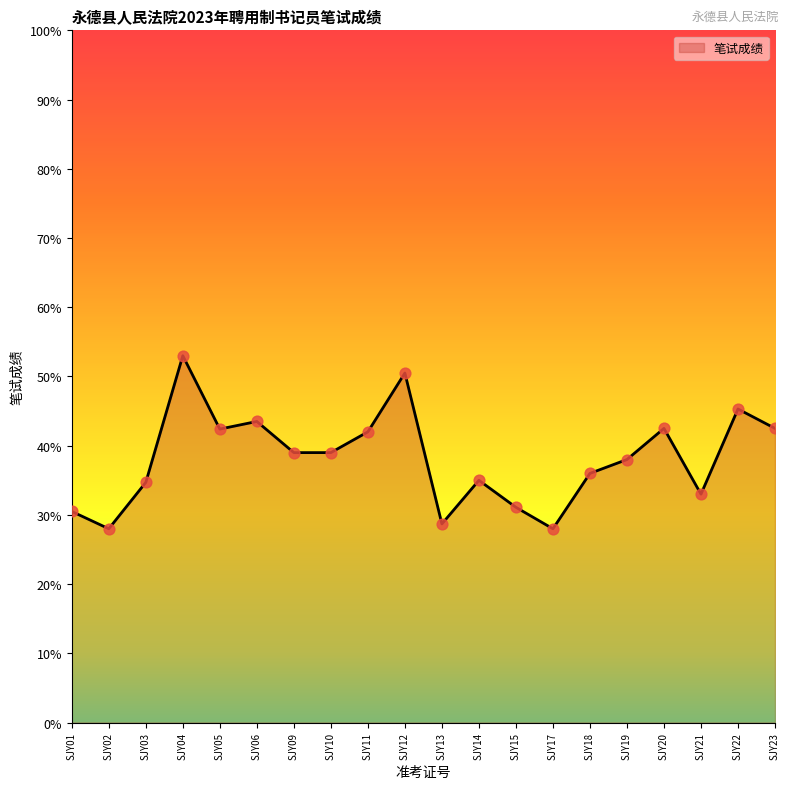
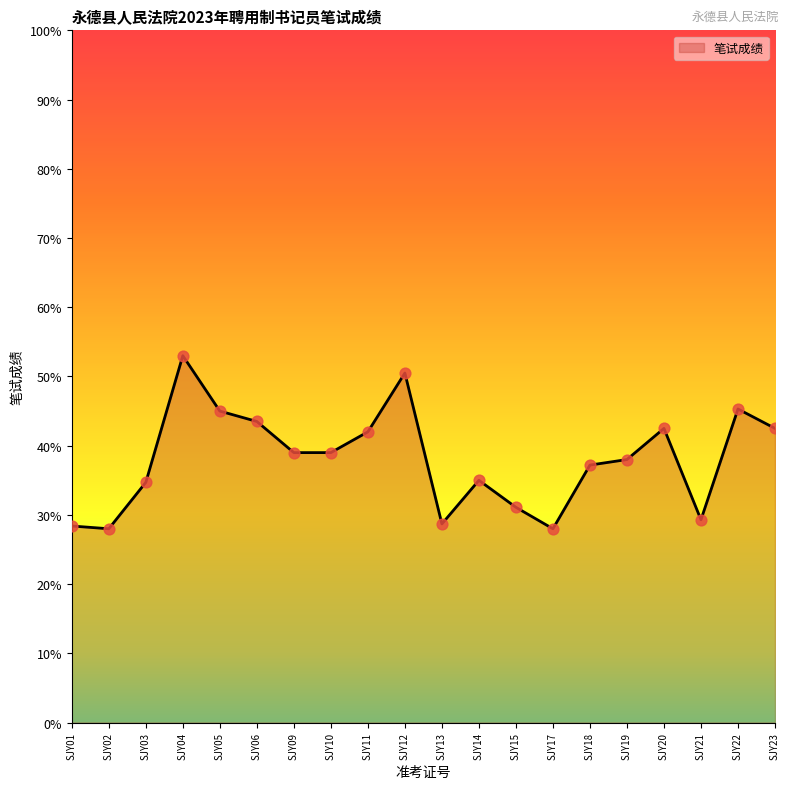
SJY01: 31% -> 28%
SJY05: 42% -> 45%
SJY18: 36% -> 37%
SJY21: 33% -> 29%
